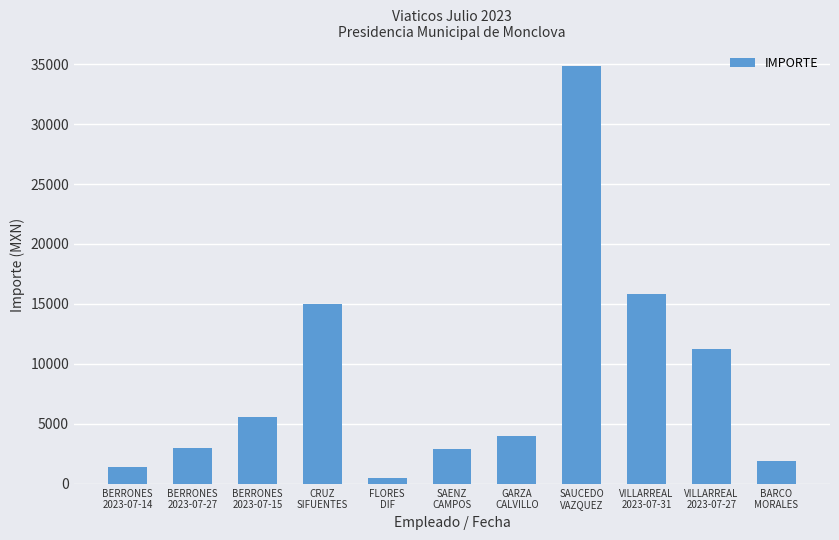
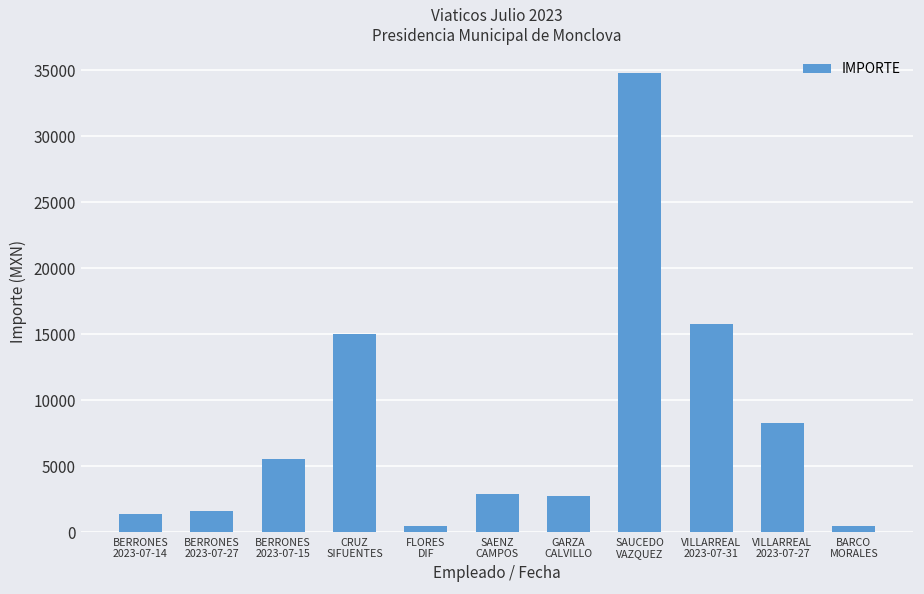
BERRONES 2023-07-27: 3000 -> 1700
GARZA CALVILLO: 4000 -> 2800
VILLARREAL 2023-07-27: 11300 -> 8300
BARCO MORALES: 1900 -> 500
